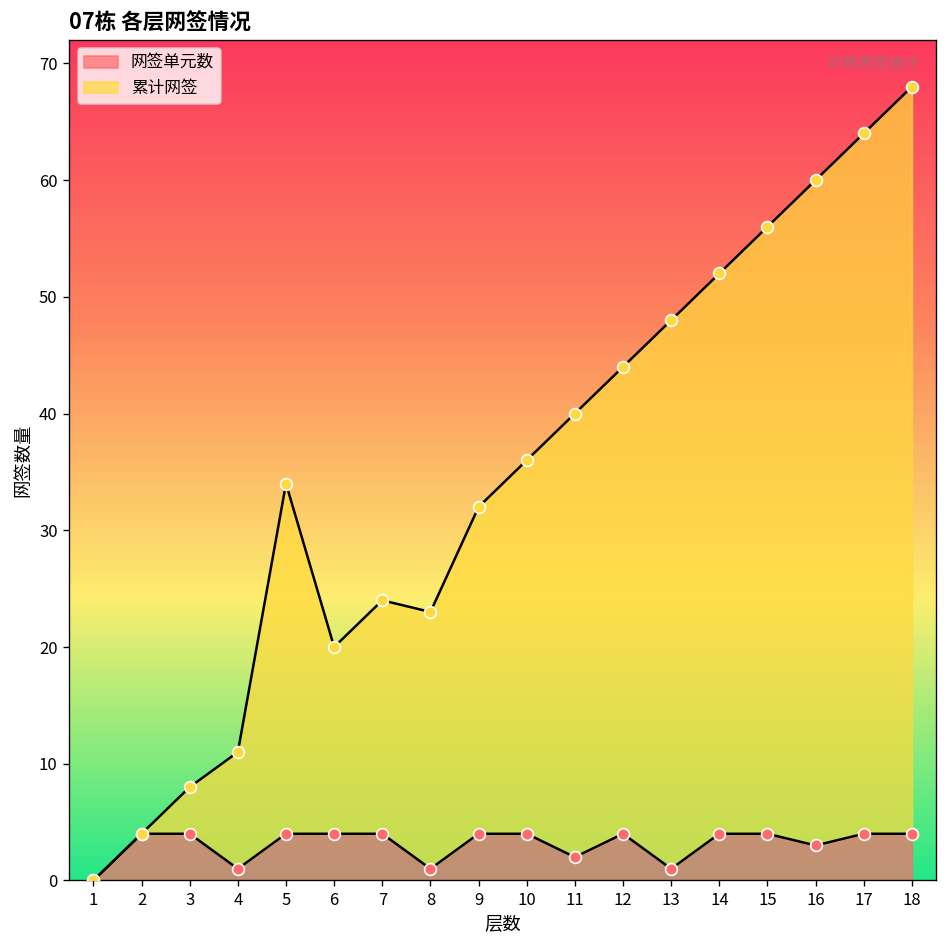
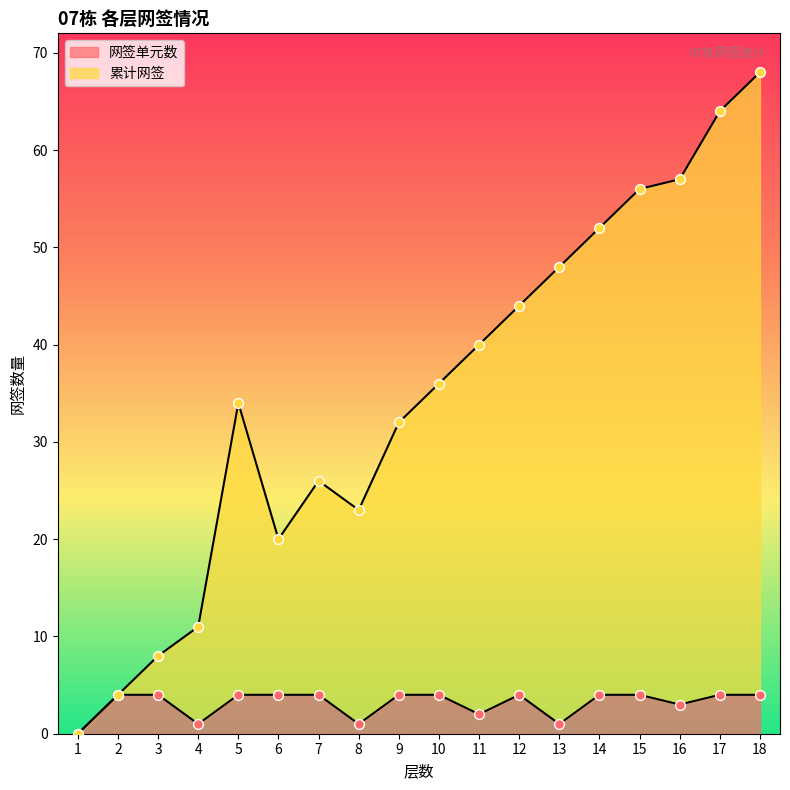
累计网签, 7: 24 -> 26
累计网签, 16: 60 -> 57
